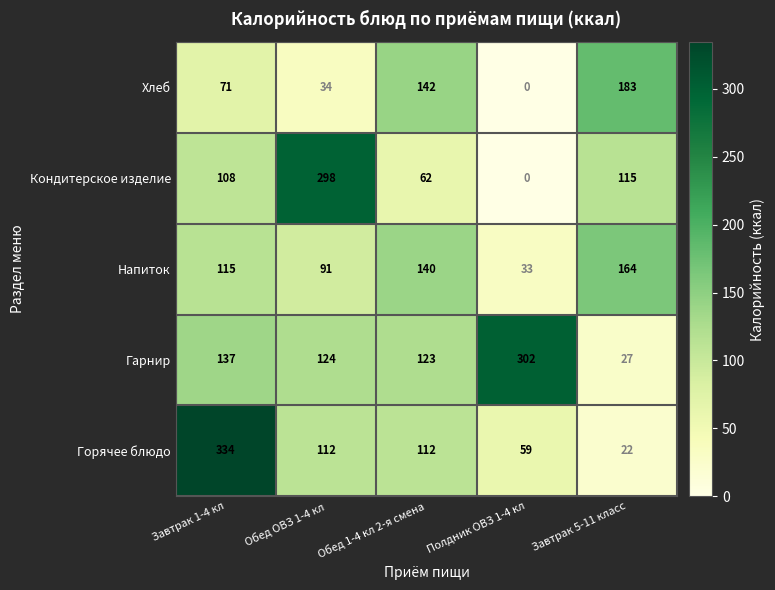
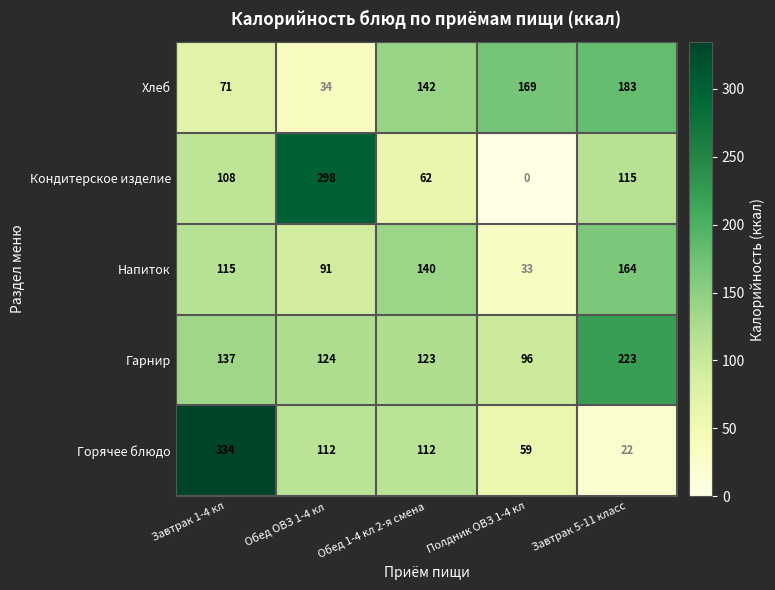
Хлеб, Полдник ОВЗ 1-4 кл: 0 -> 169
Гарнир, Полдник ОВЗ 1-4 кл: 302 -> 96
Гарнир, Завтрак 5-11 класс: 27 -> 223
